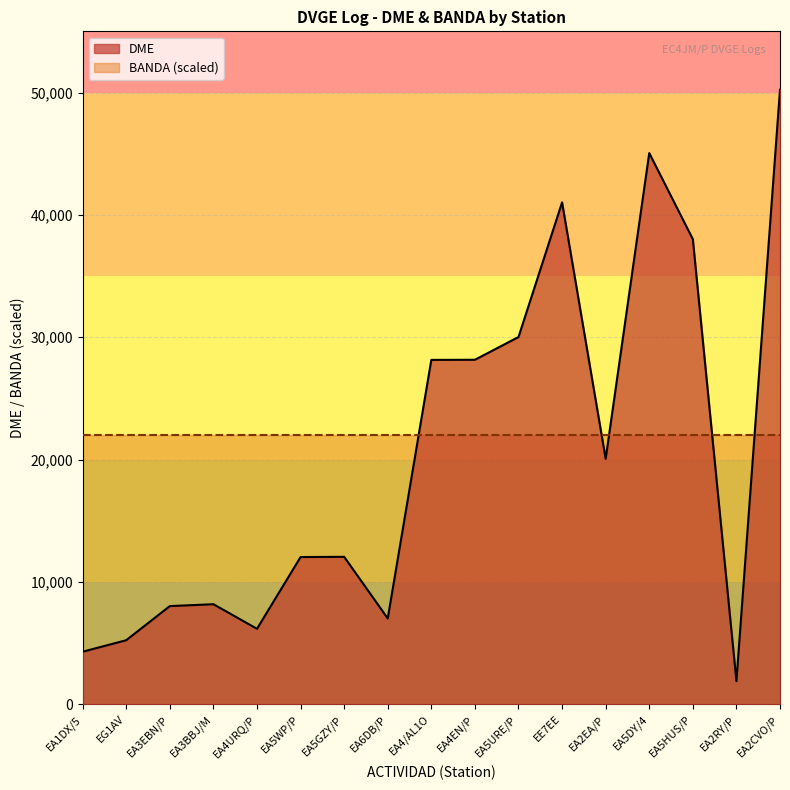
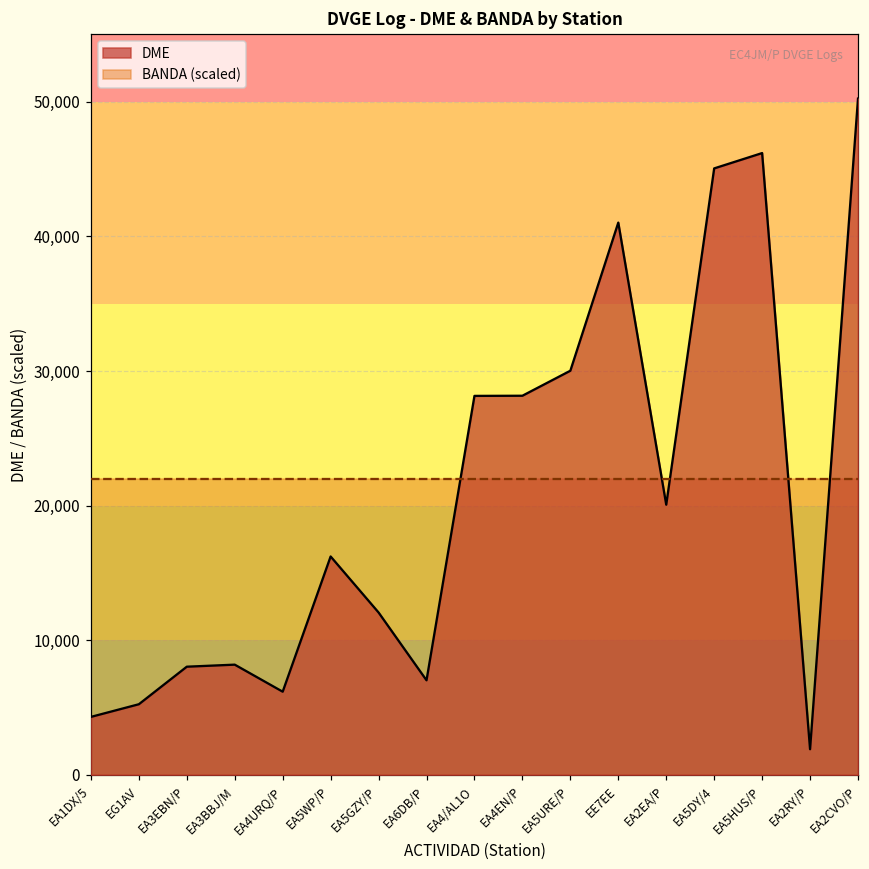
DME, EA5WP/P: 12,000 -> 16,200
DME, EA5HUS/P: 38,000 -> 46,200
